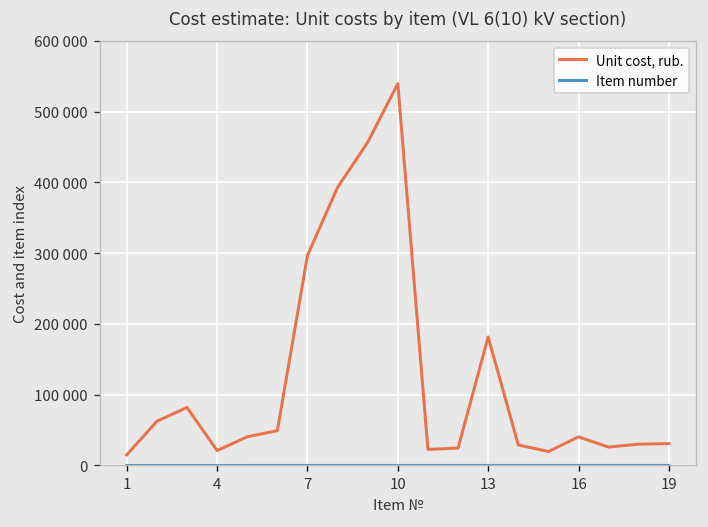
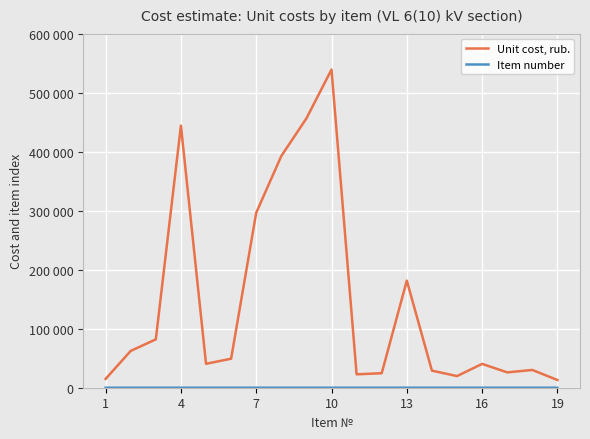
Unit cost, rub., 4: 20000 -> 440000
Unit cost, rub., 19: 30000 -> 10000
